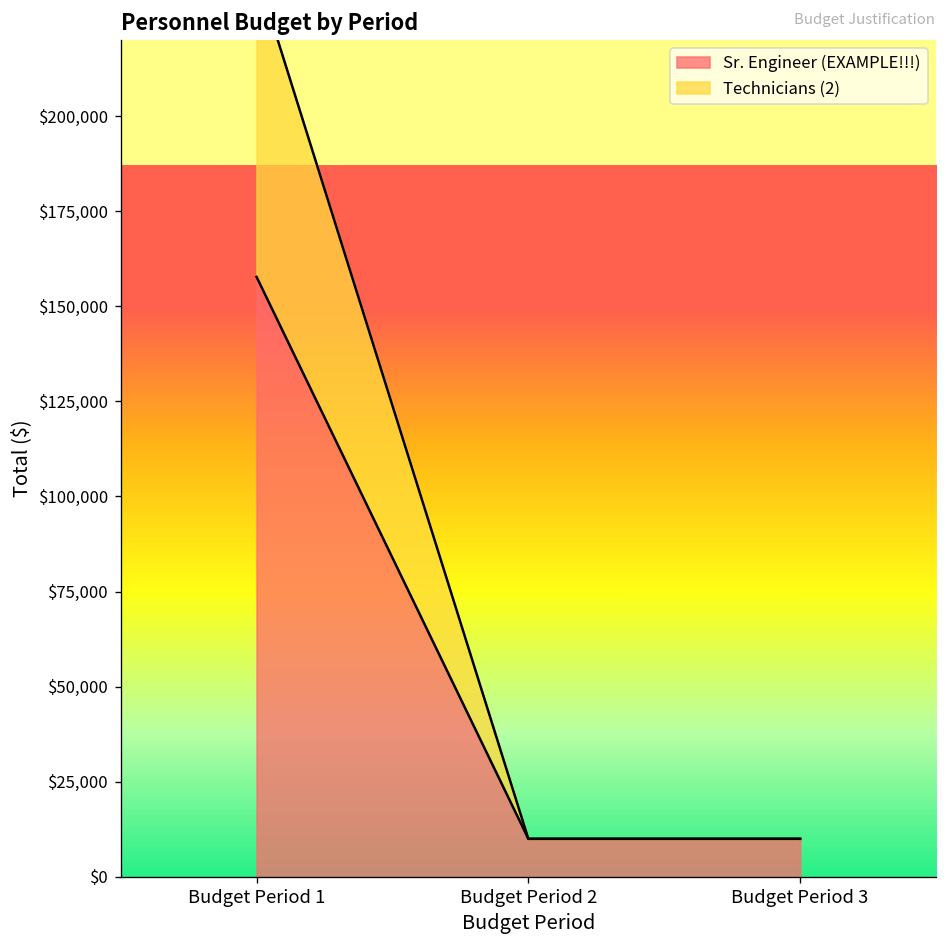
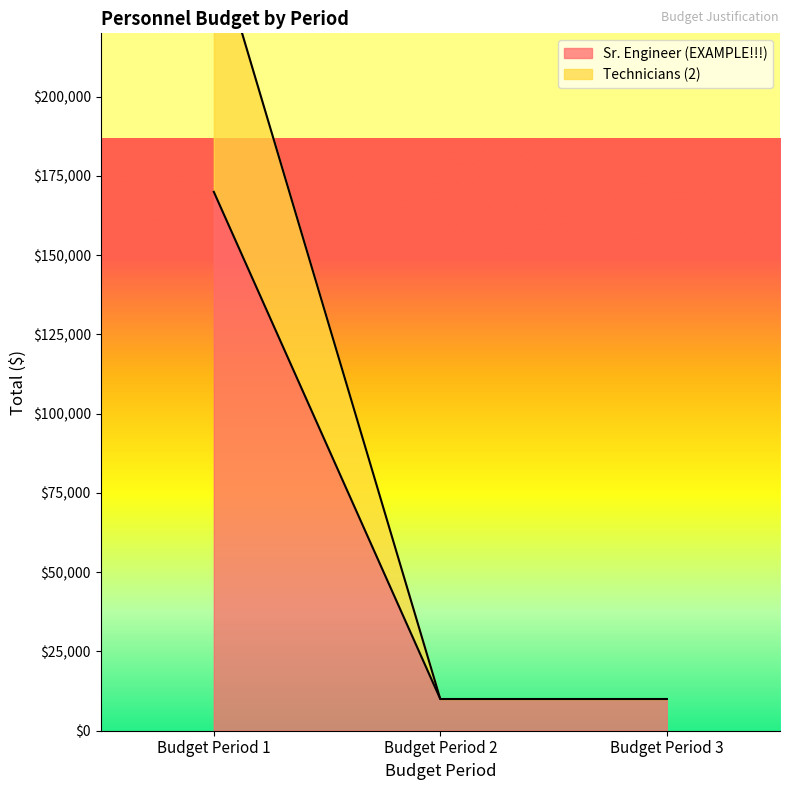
Sr. Engineer (EXAMPLE!!!), Budget Period 1: $158,000 -> $170,000
